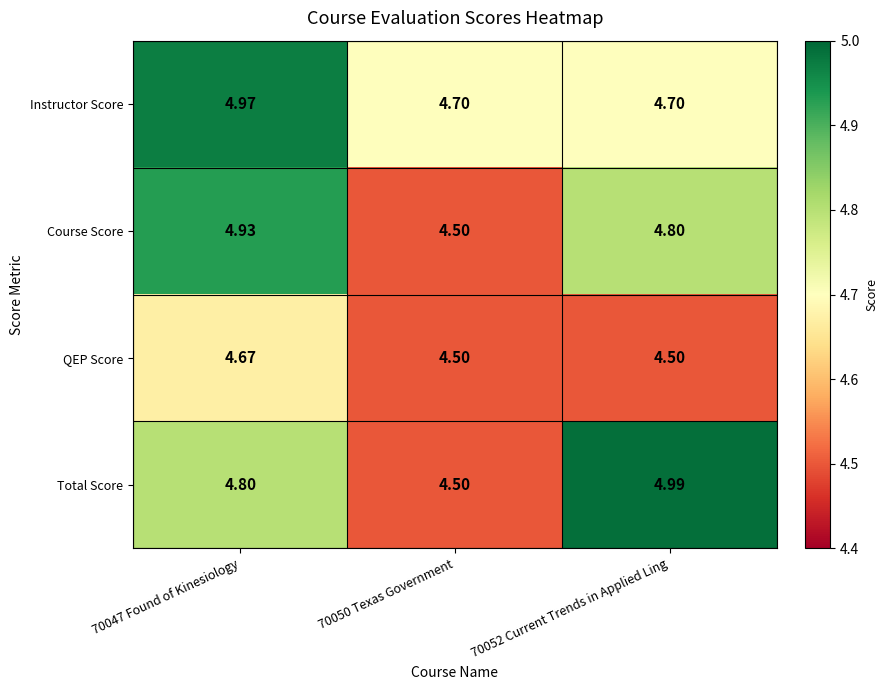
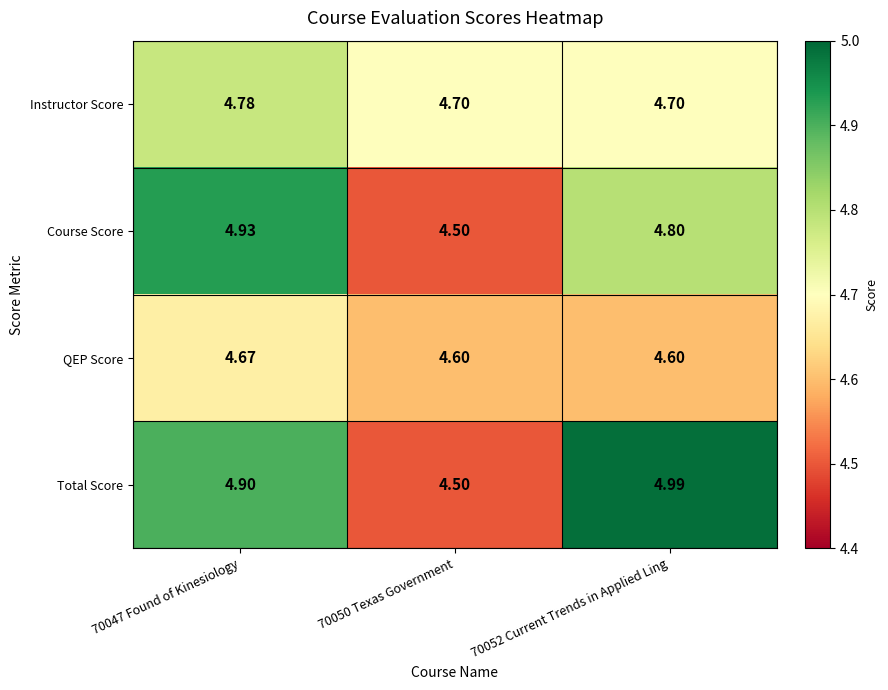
Instructor Score, 70047 Found of Kinesiology: 4.97 -> 4.78
QEP Score, 70050 Texas Government: 4.50 -> 4.60
QEP Score, 70052 Current Trends in Applied Ling: 4.50 -> 4.60
Total Score, 70047 Found of Kinesiology: 4.80 -> 4.90
